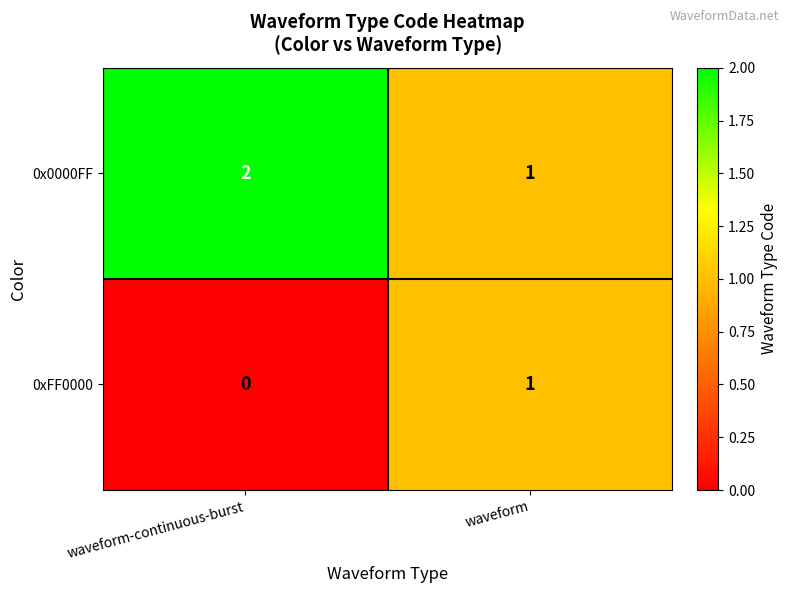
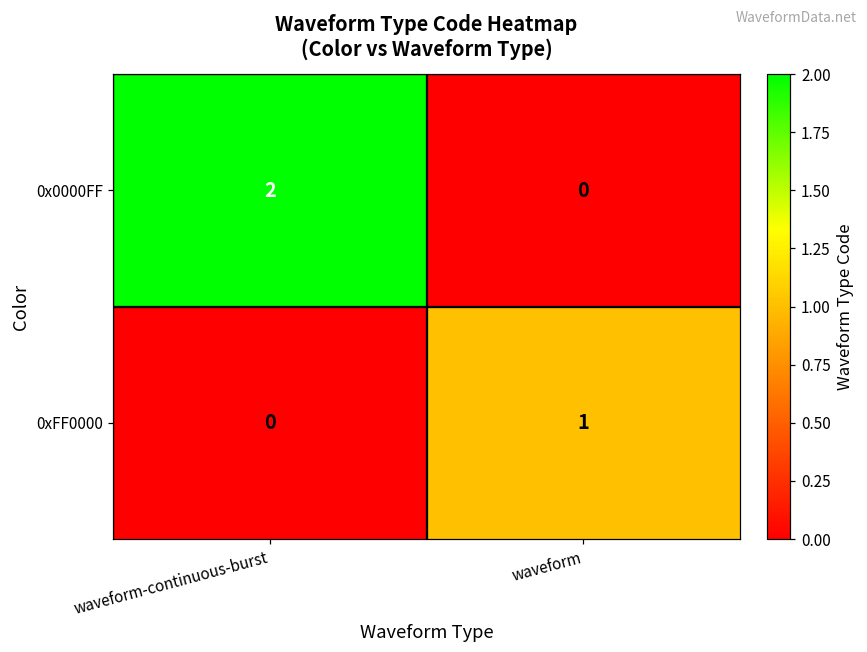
0x0000FF, waveform: 1 -> 0
